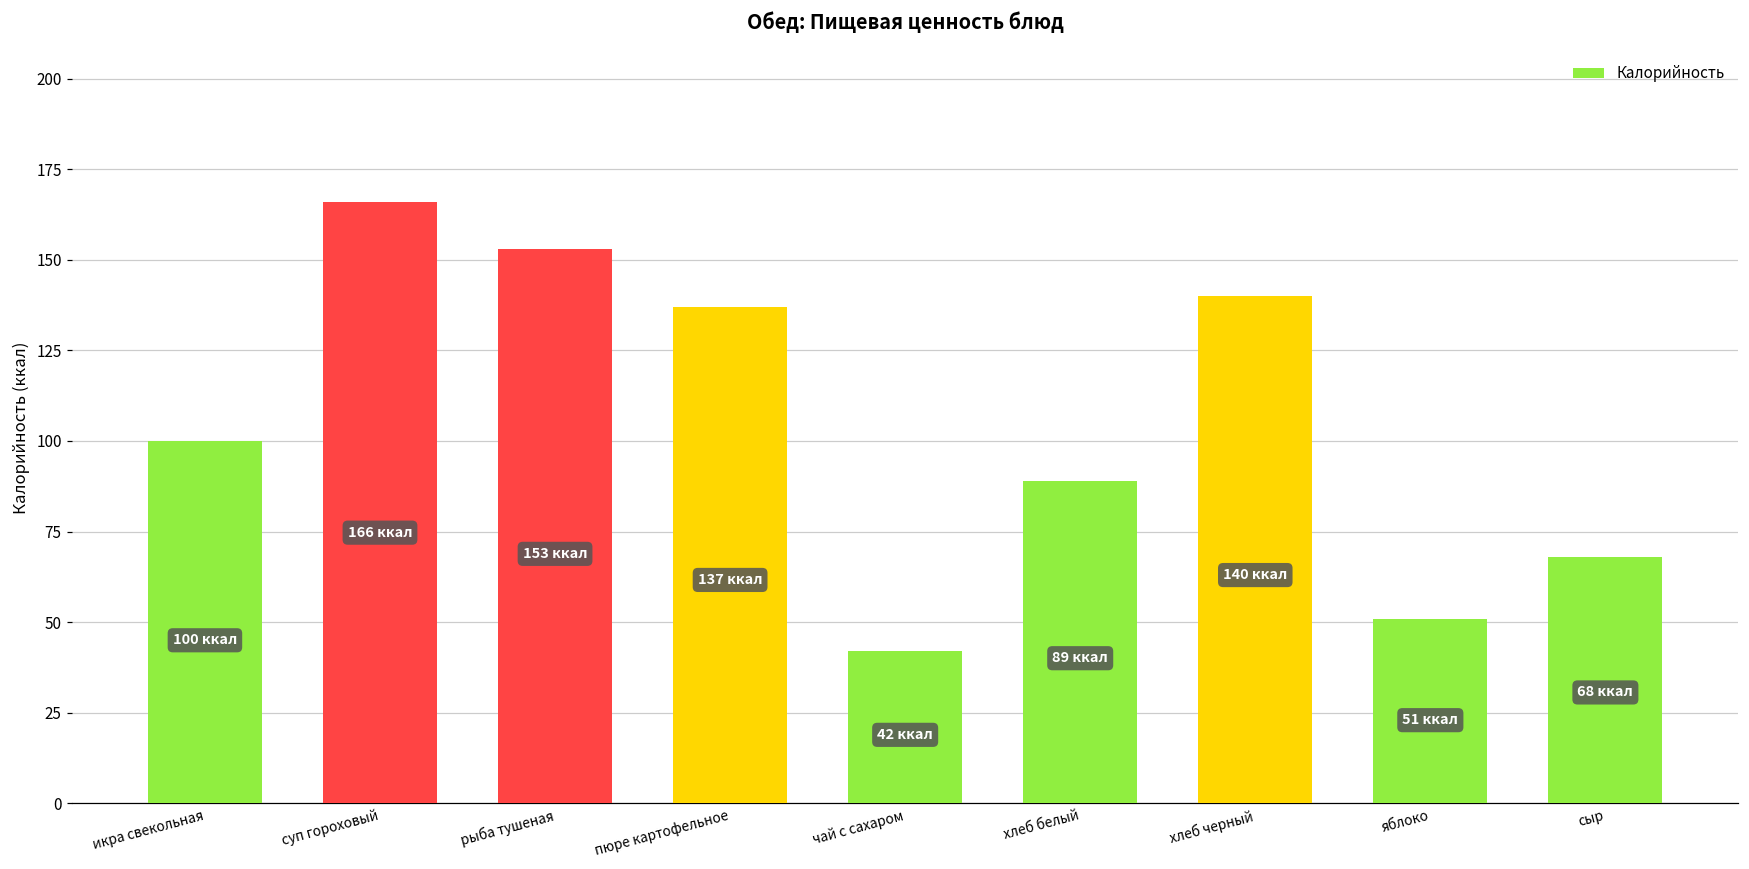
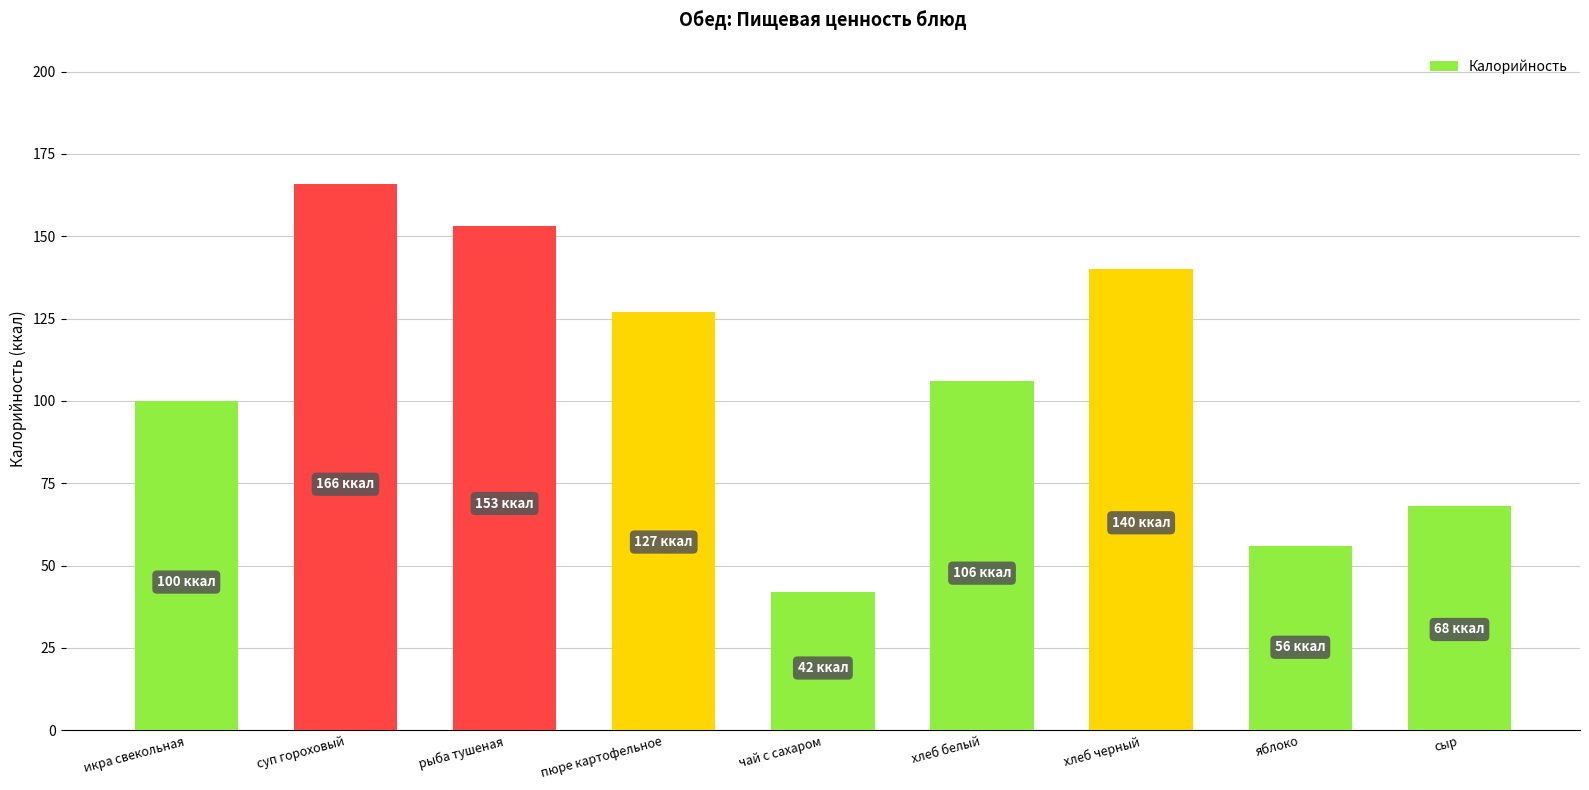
пюре картофельное: 137 -> 127
хлеб белый: 89 -> 106
яблоко: 51 -> 56
